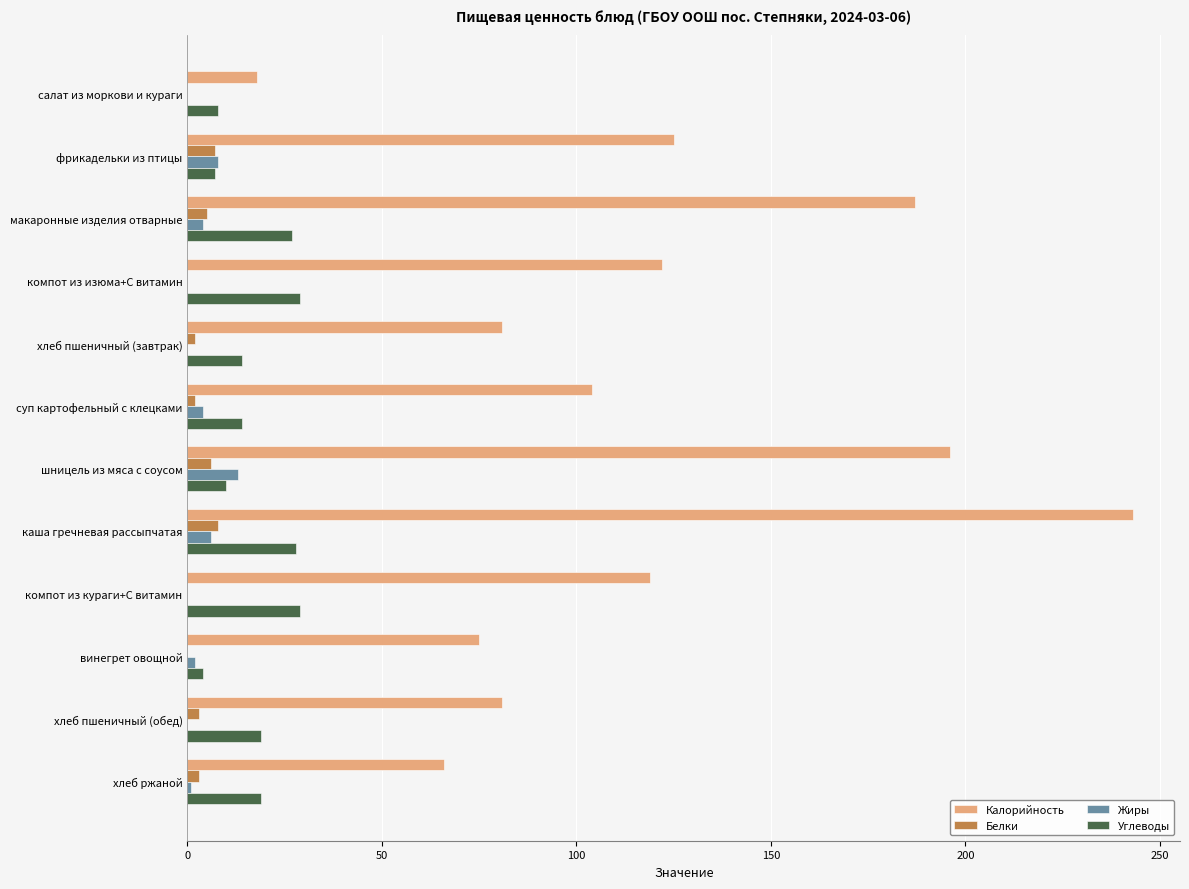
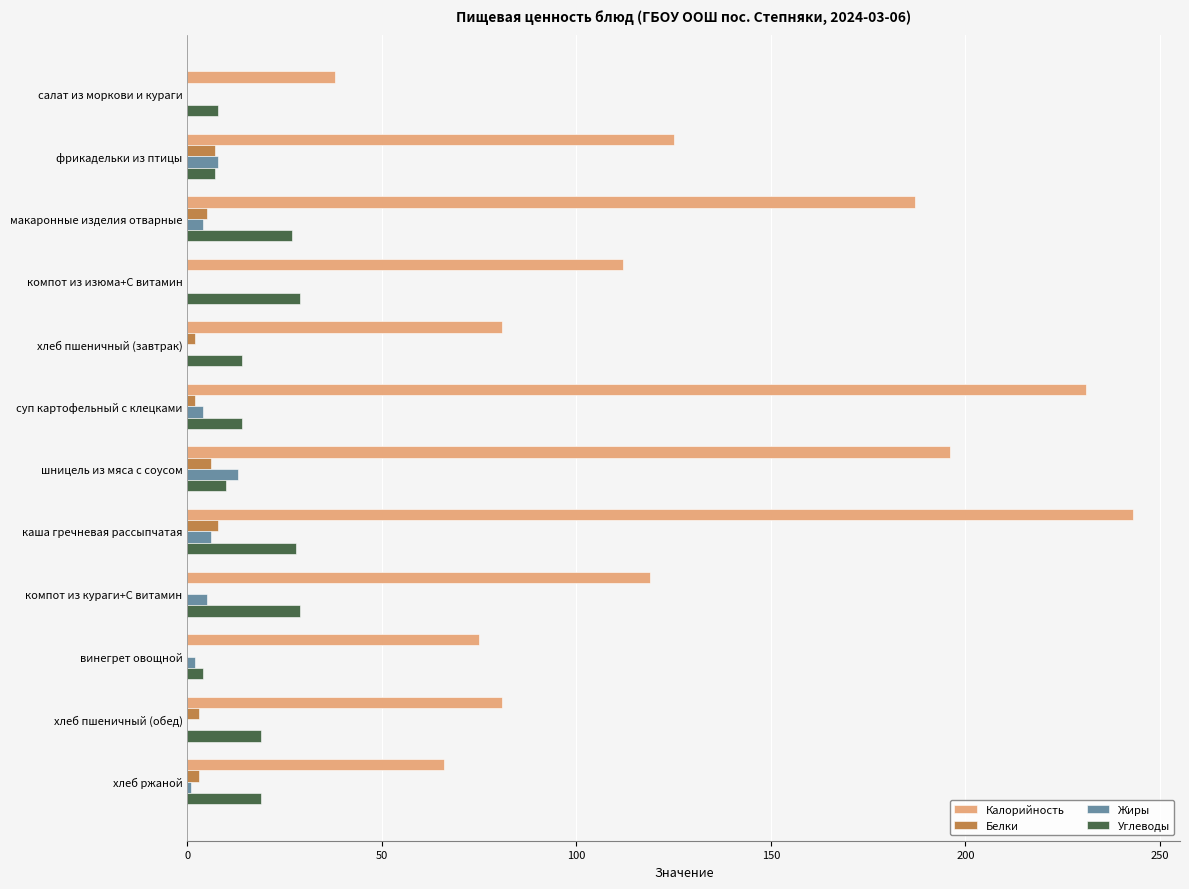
Калорийность, салат из моркови и кураги: 18 -> 38
Калорийность, компот из изюма+С витамин: 122 -> 112
Калорийность, суп картофельный с клецками: 104 -> 231
Жиры, компот из кураги+С витамин: 0 -> 5
